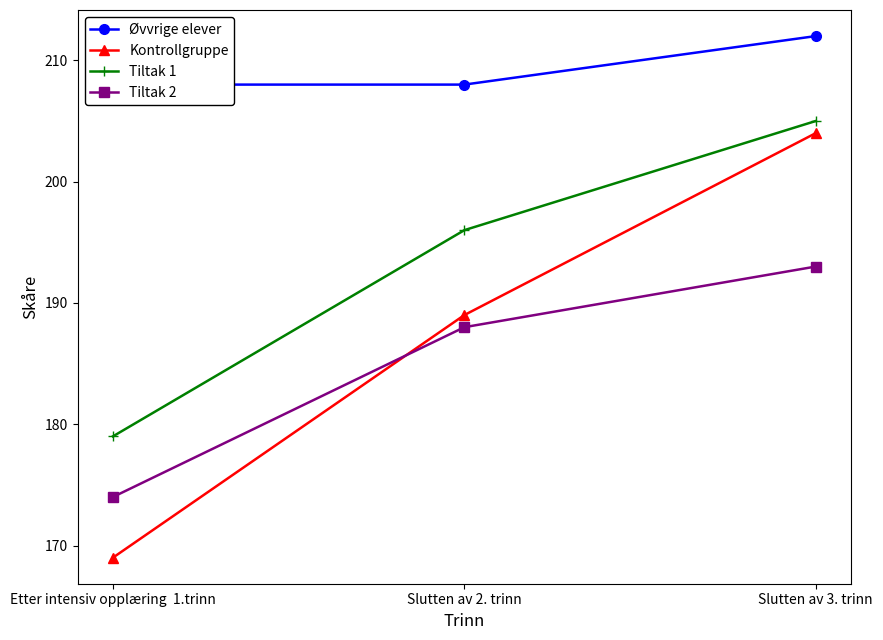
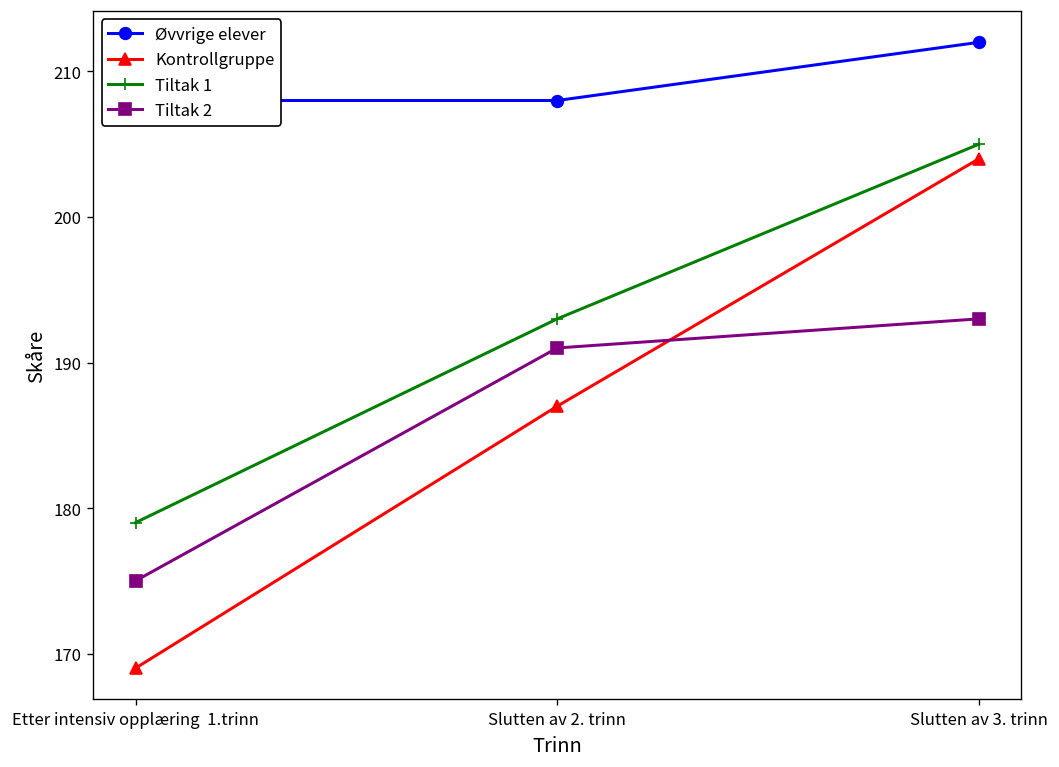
Tiltak 2, Etter intensiv opplæring 1.trinn: 174 -> 175
Kontrollgruppe, Slutten av 2. trinn: 189 -> 187
Tiltak 1, Slutten av 2. trinn: 196 -> 193
Tiltak 2, Slutten av 2. trinn: 188 -> 191
